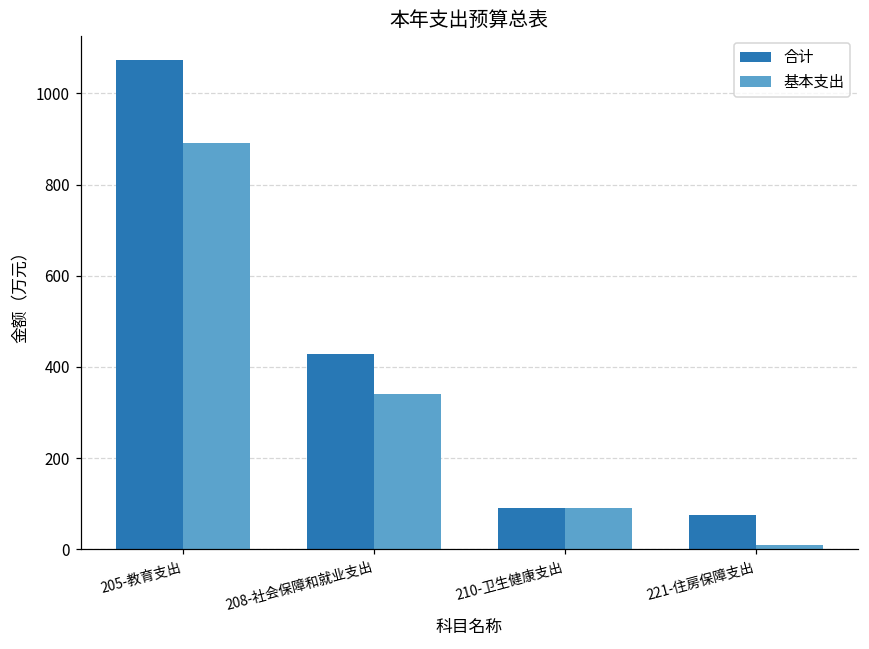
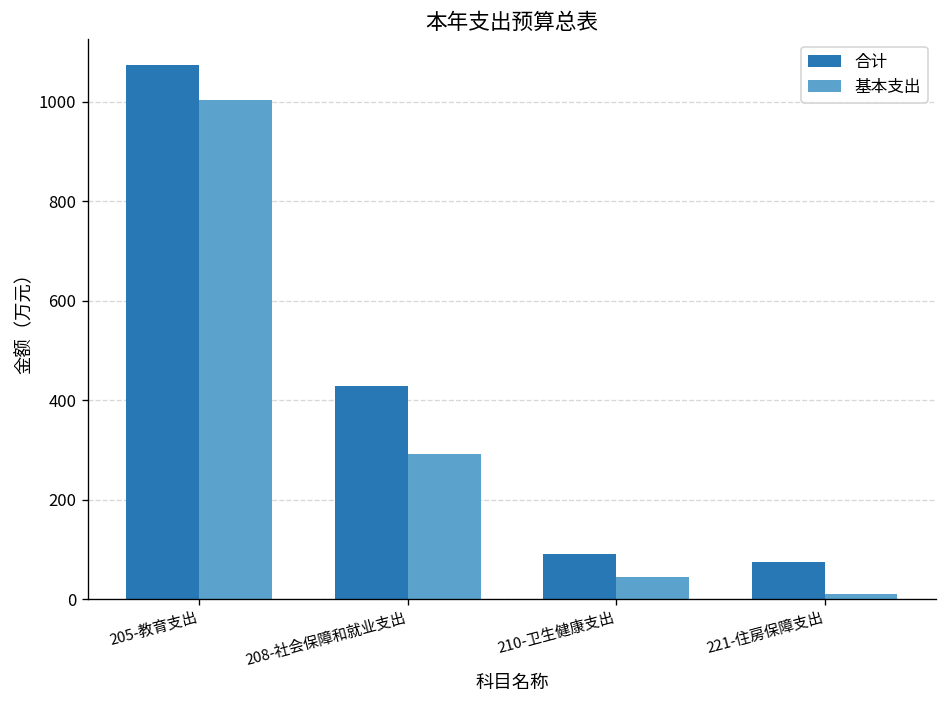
基本支出, 205-教育支出: 890 -> 1000
基本支出, 208-社会保障和就业支出: 340 -> 290
基本支出, 210-卫生健康支出: 90 -> 40
